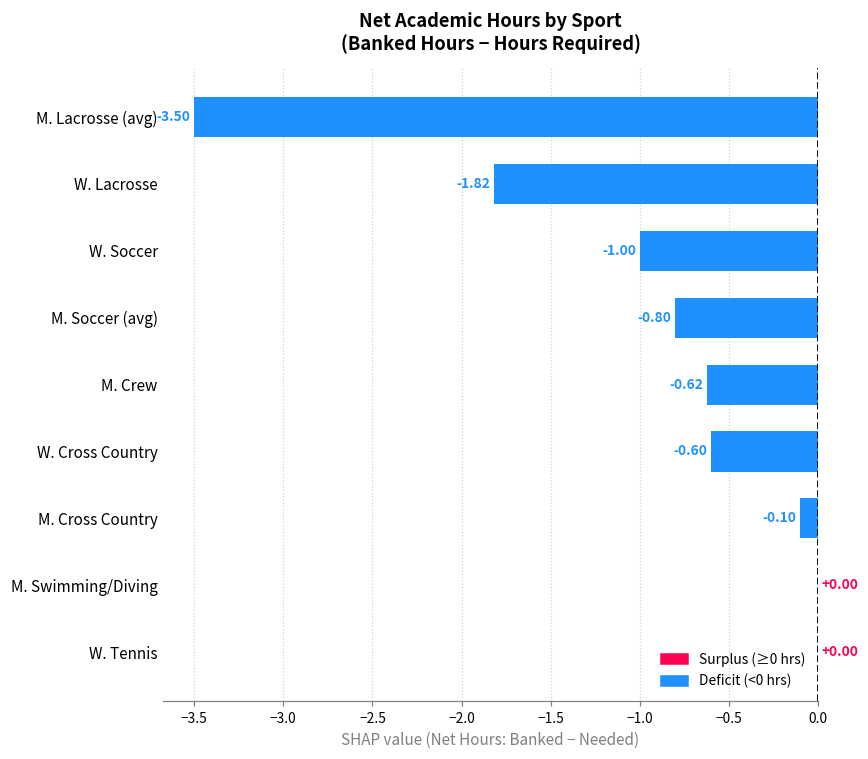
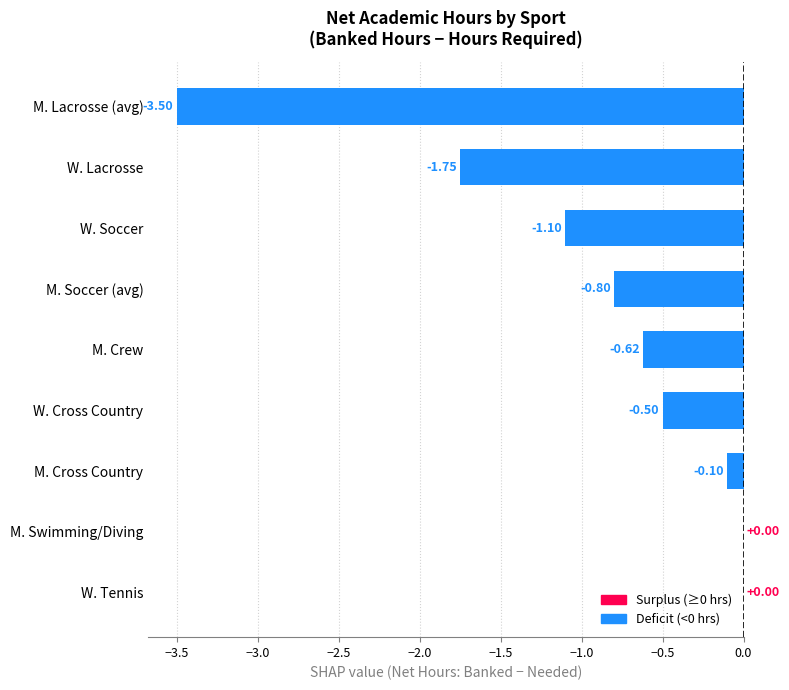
W. Lacrosse: -1.82 -> -1.75
W. Soccer: -1.00 -> -1.10
W. Cross Country: -0.60 -> -0.50
